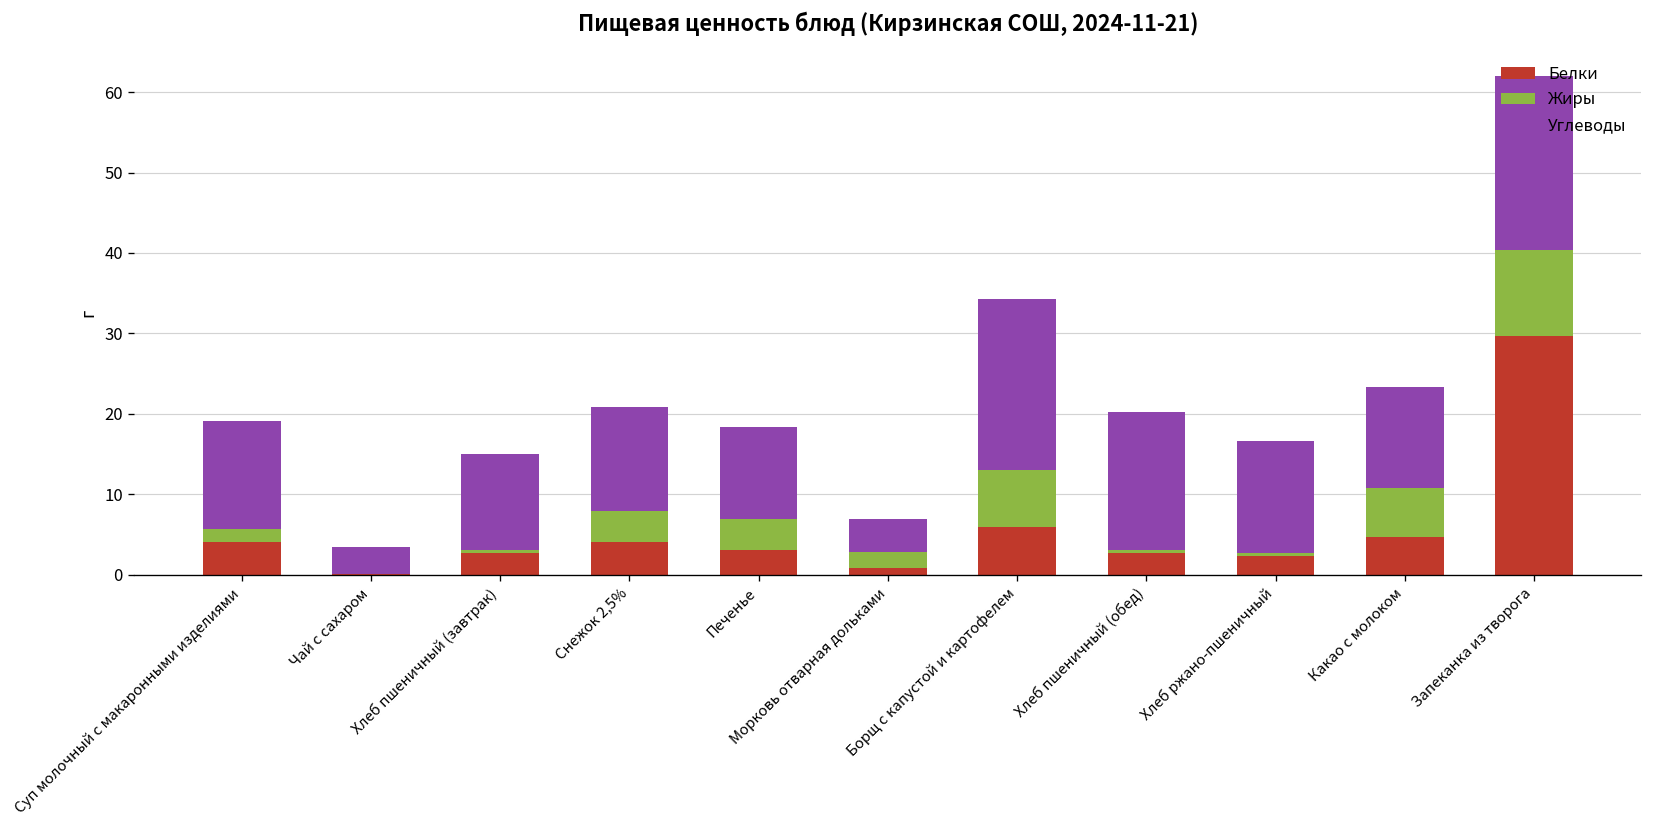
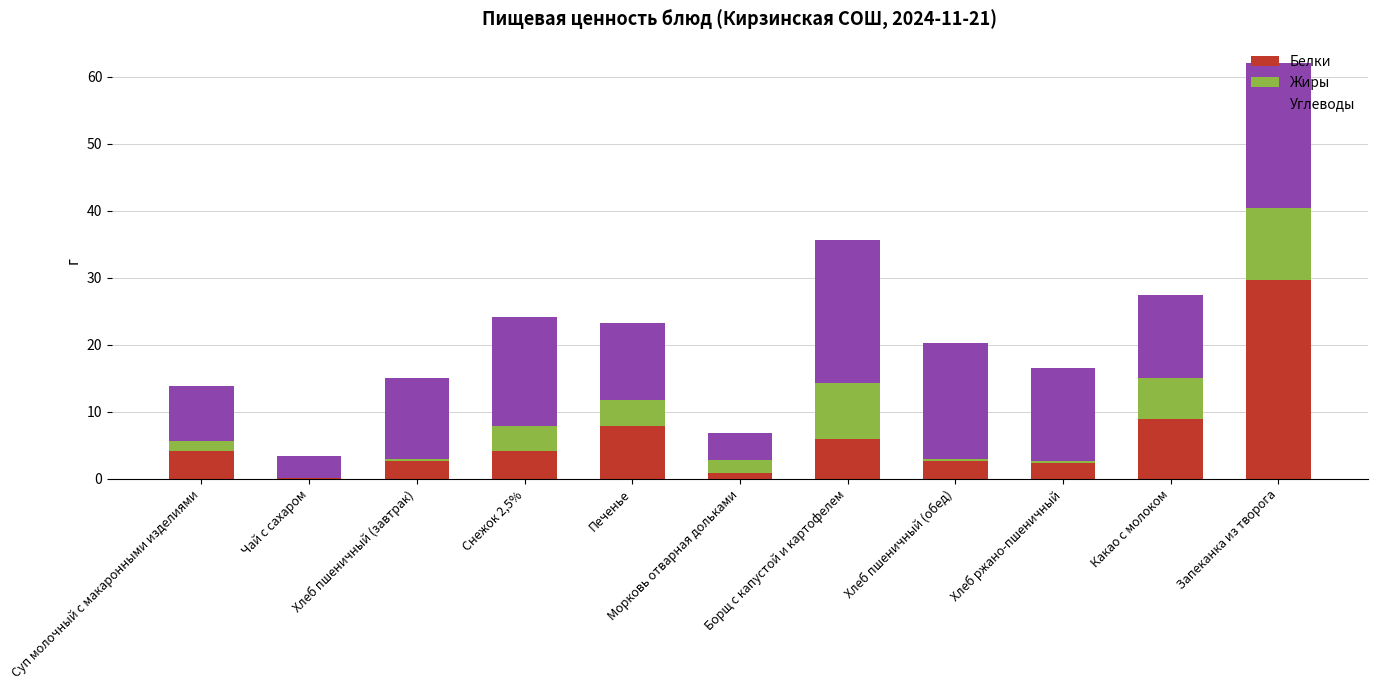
Углеводы, Суп молочный с макаронными изделиями: 13 -> 8
Углеводы, Снежок 2,5%: 13 -> 16
Белки, Печенье: 3 -> 8
Жиры, Борщ с капустой и картофелем: 7 -> 8
Белки, Какао с молоком: 5 -> 9
